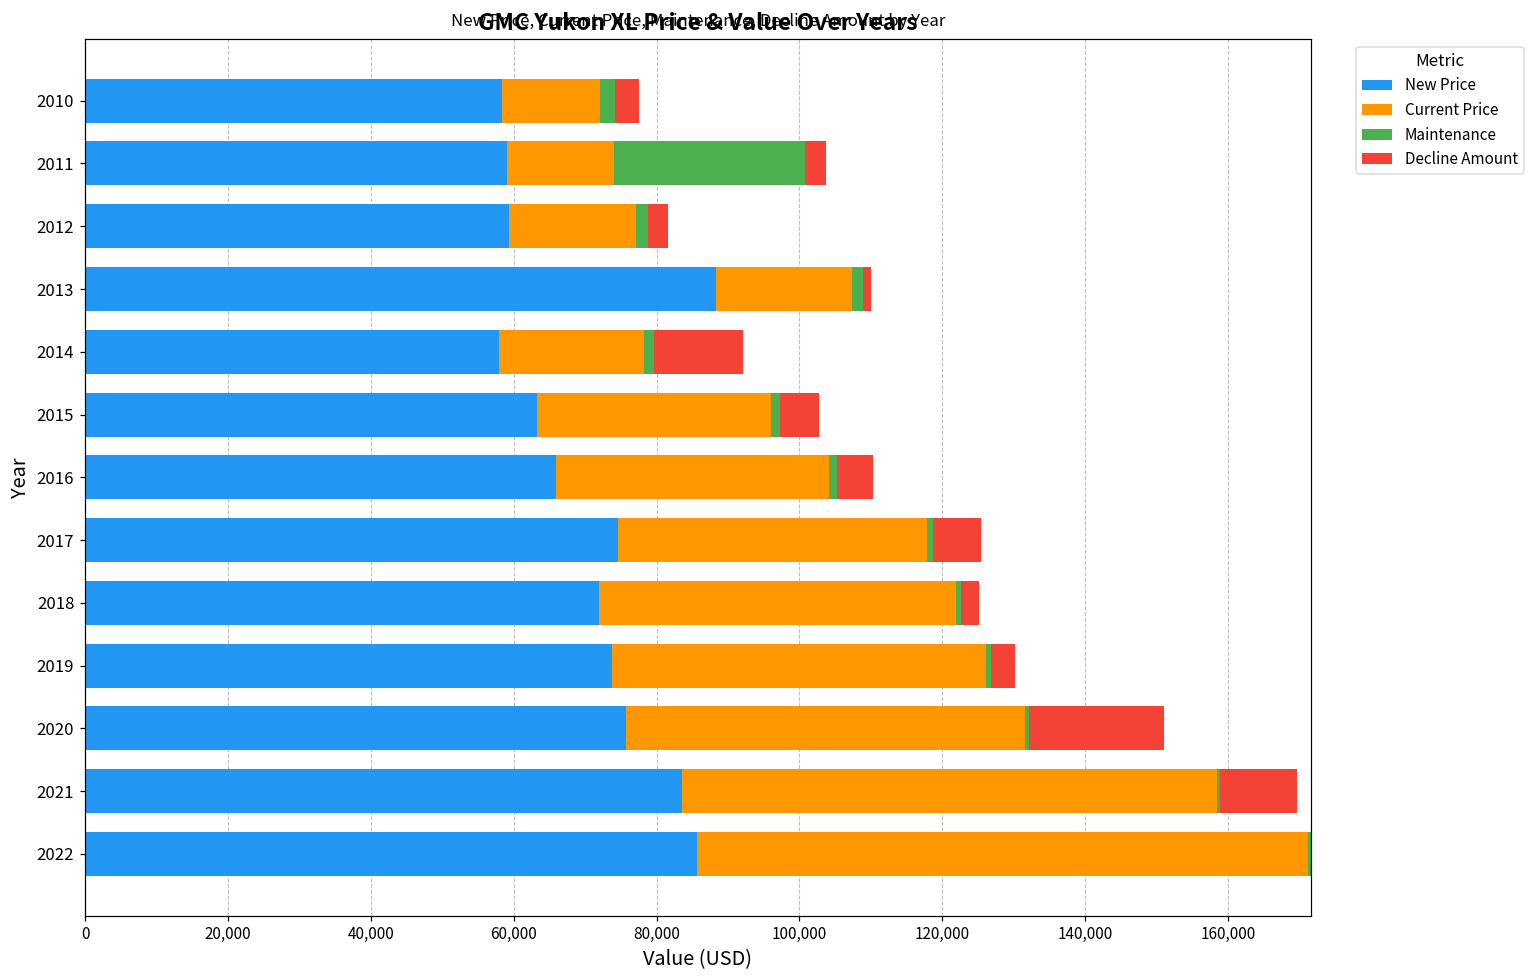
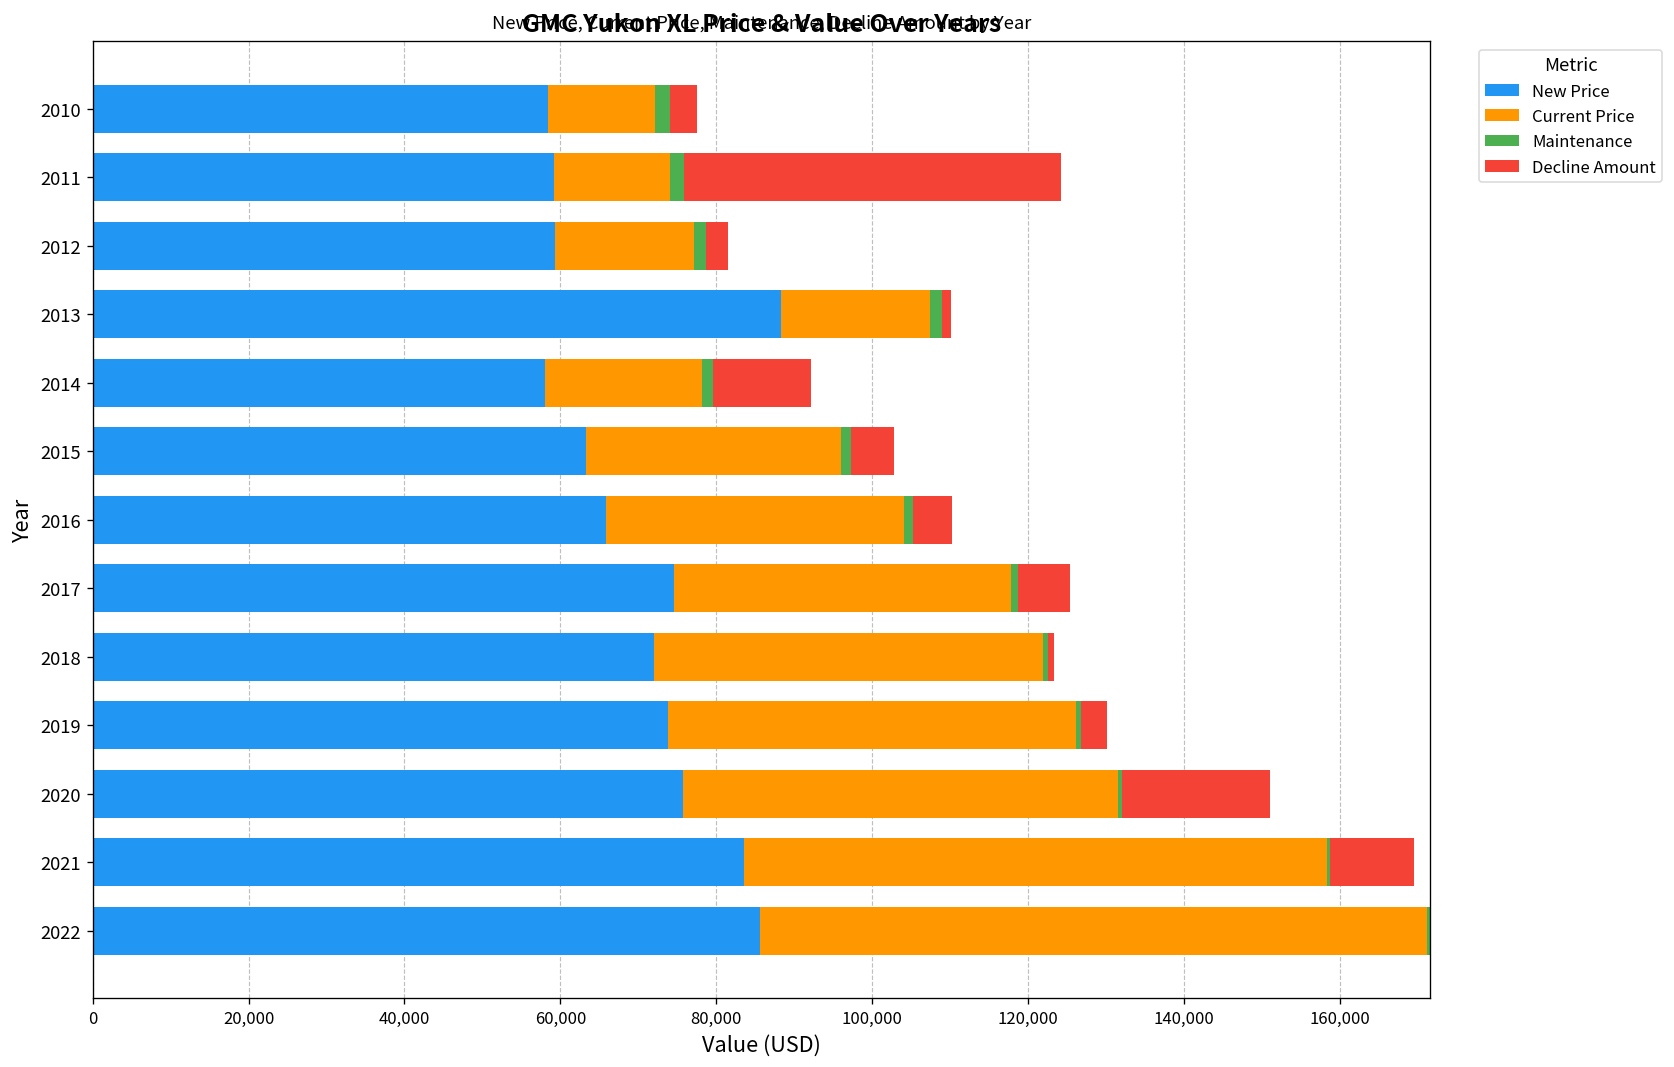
Maintenance, 2011: 27,000 -> 2,000
Decline Amount, 2011: 3,000 -> 48,000
Decline Amount, 2018: 2,000 -> 1,000
